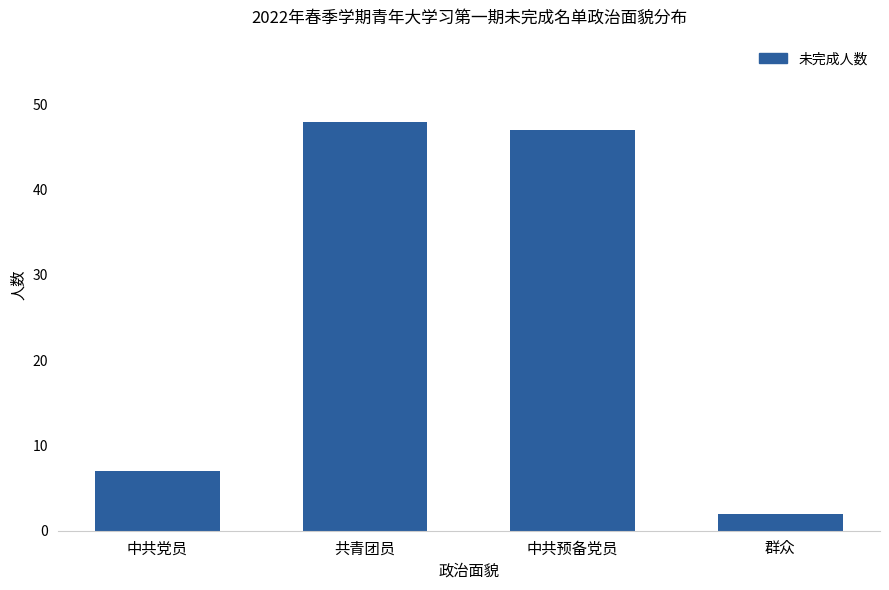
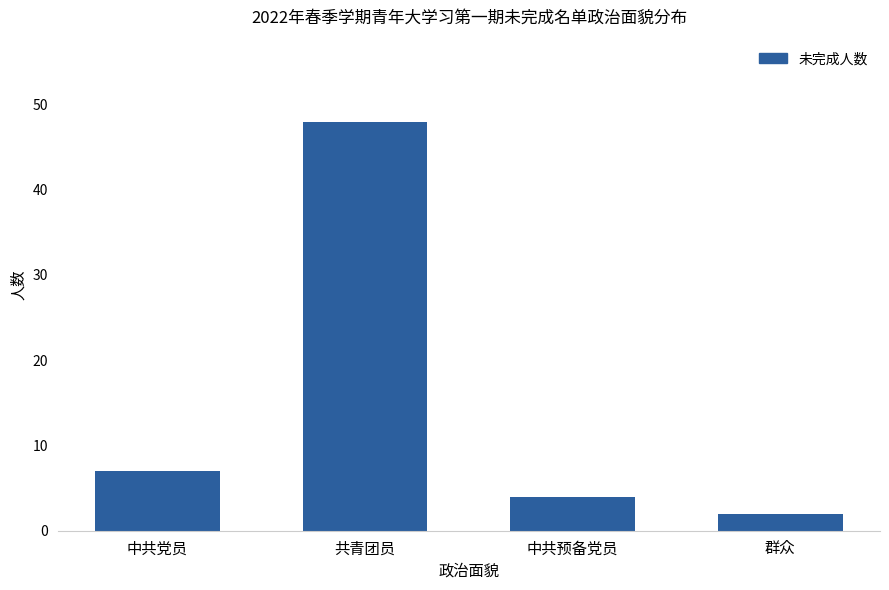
中共预备党员: 47 -> 4
